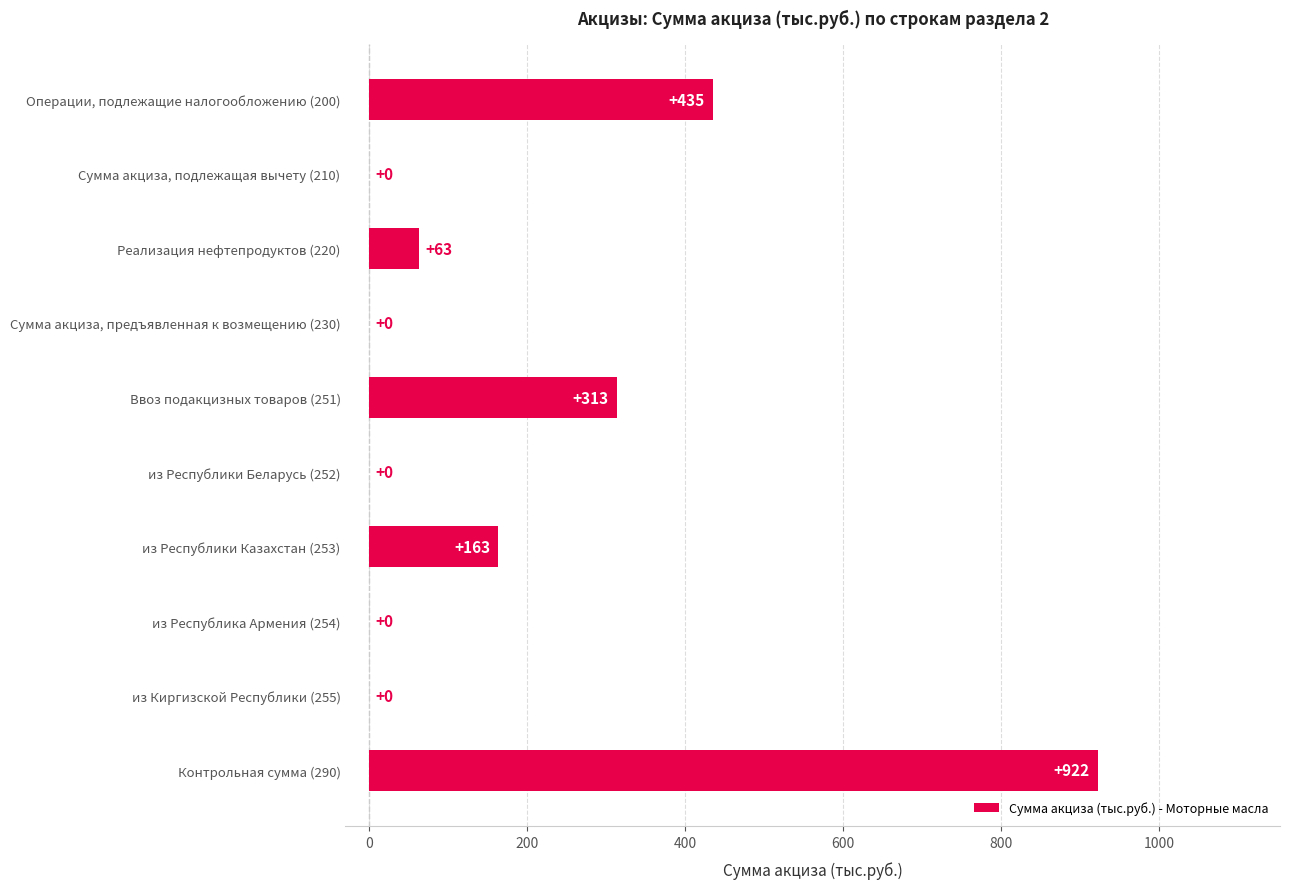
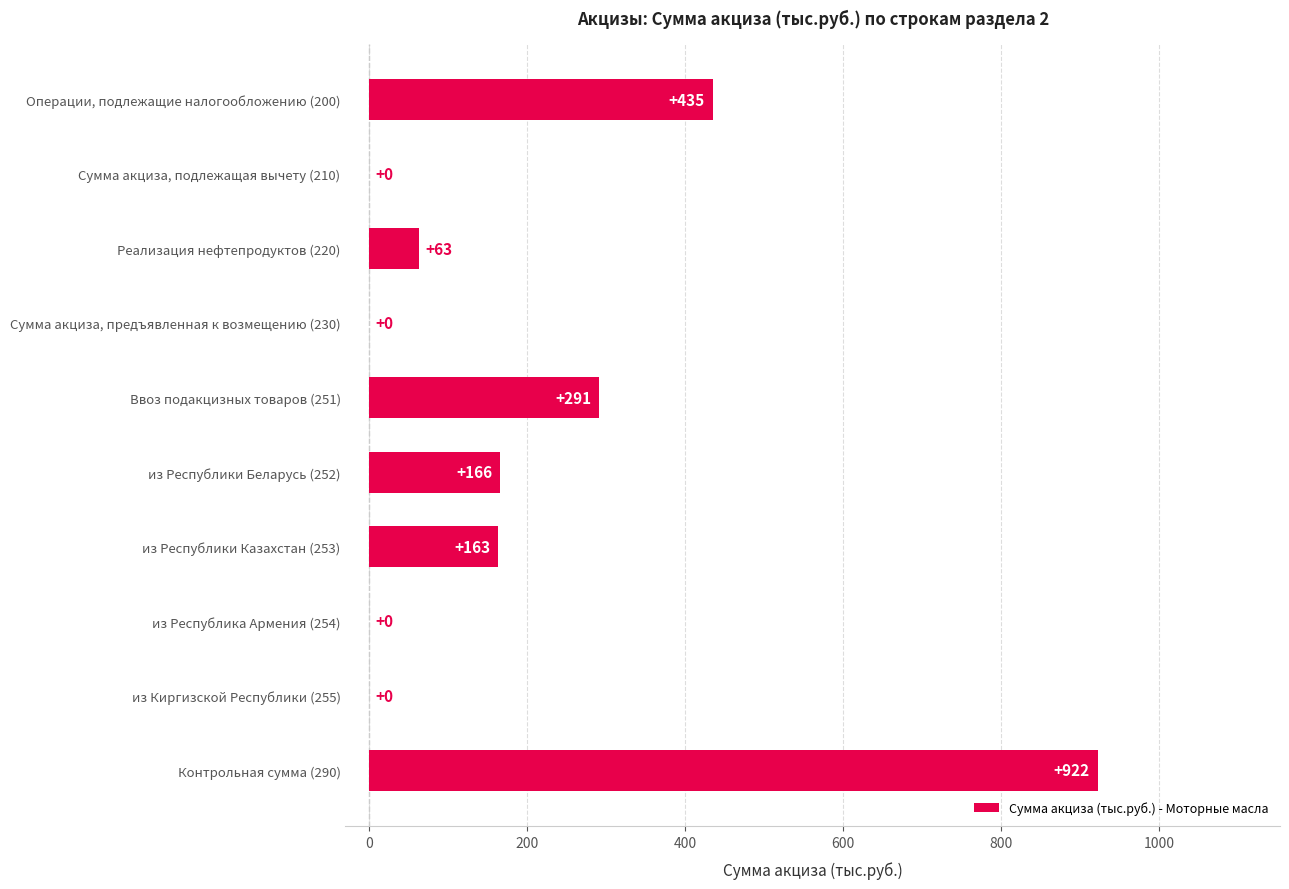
Ввоз подакцизных товаров (251): +313 -> +291
из Республики Беларусь (252): +0 -> +166
